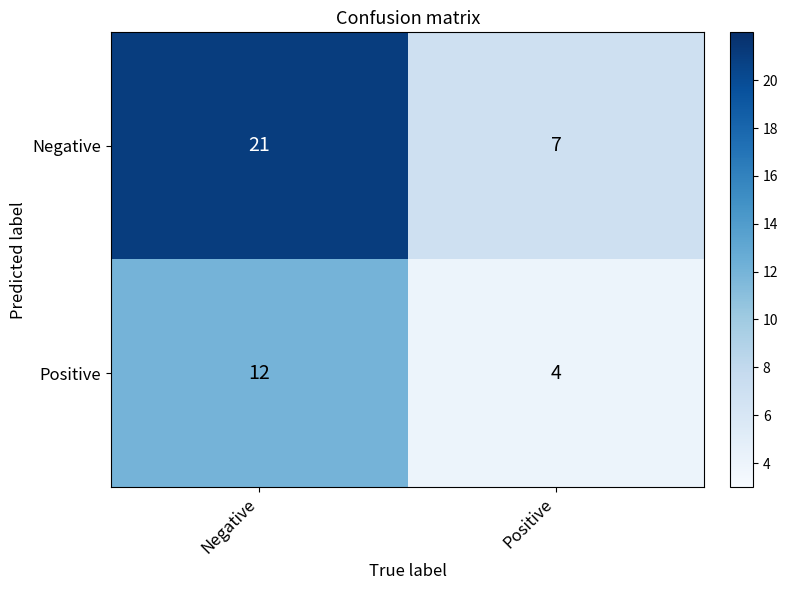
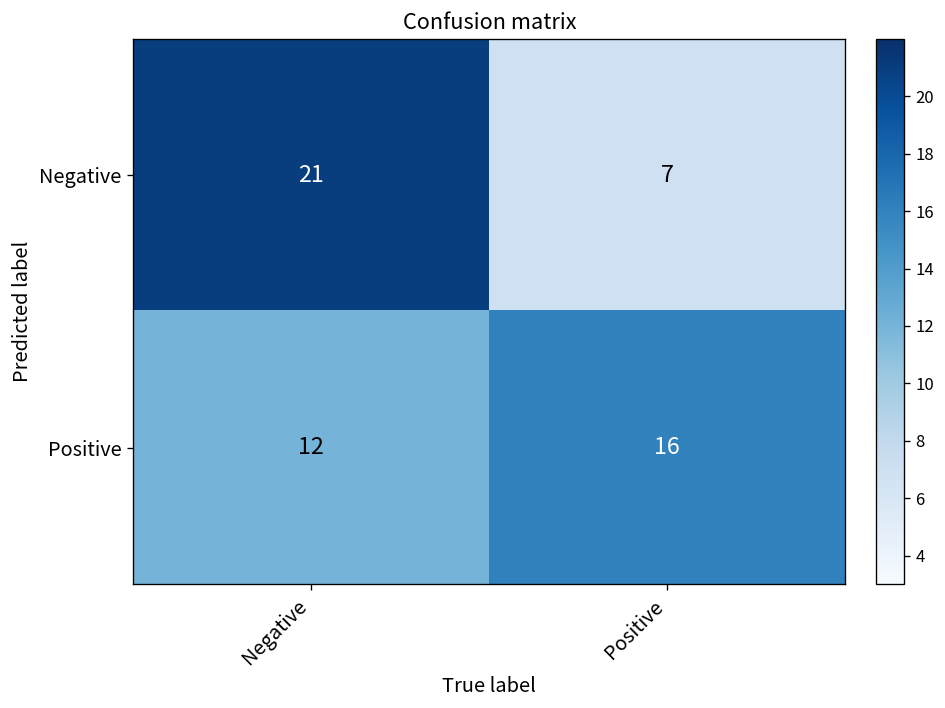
Positive, Positive: 4 -> 16
